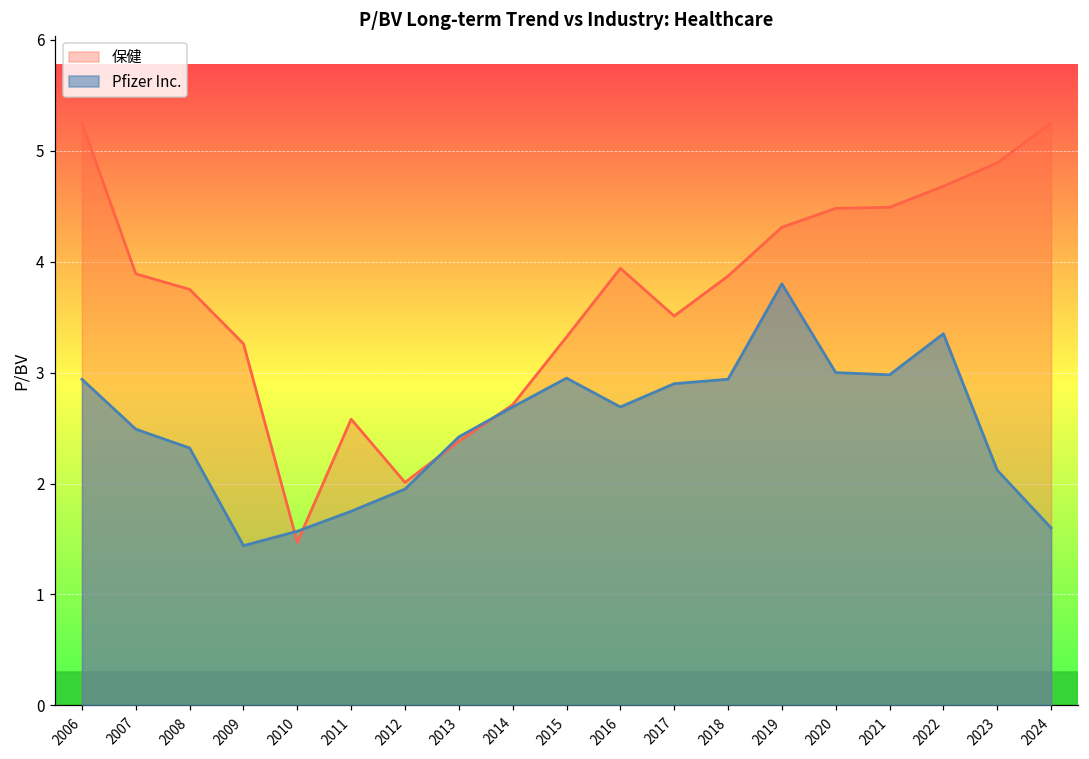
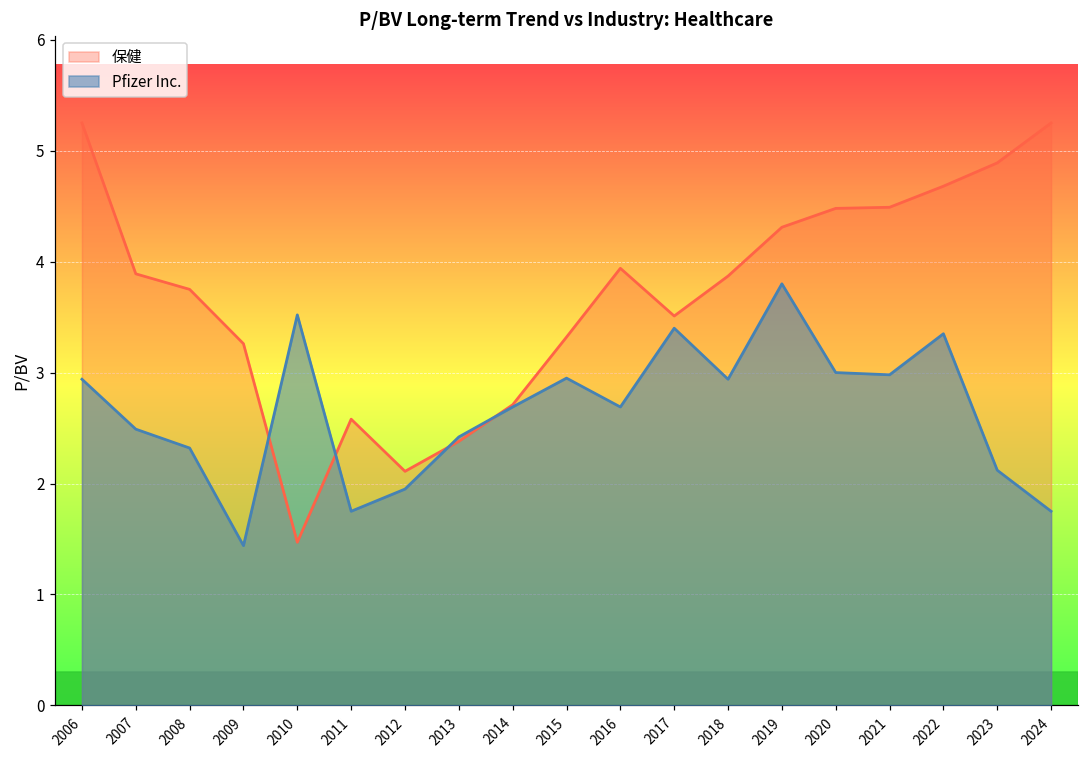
Pfizer Inc., 2010: 1.57 -> 3.52
保健, 2012: 2.01 -> 2.11
Pfizer Inc., 2017: 2.9 -> 3.4
Pfizer Inc., 2024: 1.60 -> 1.75
